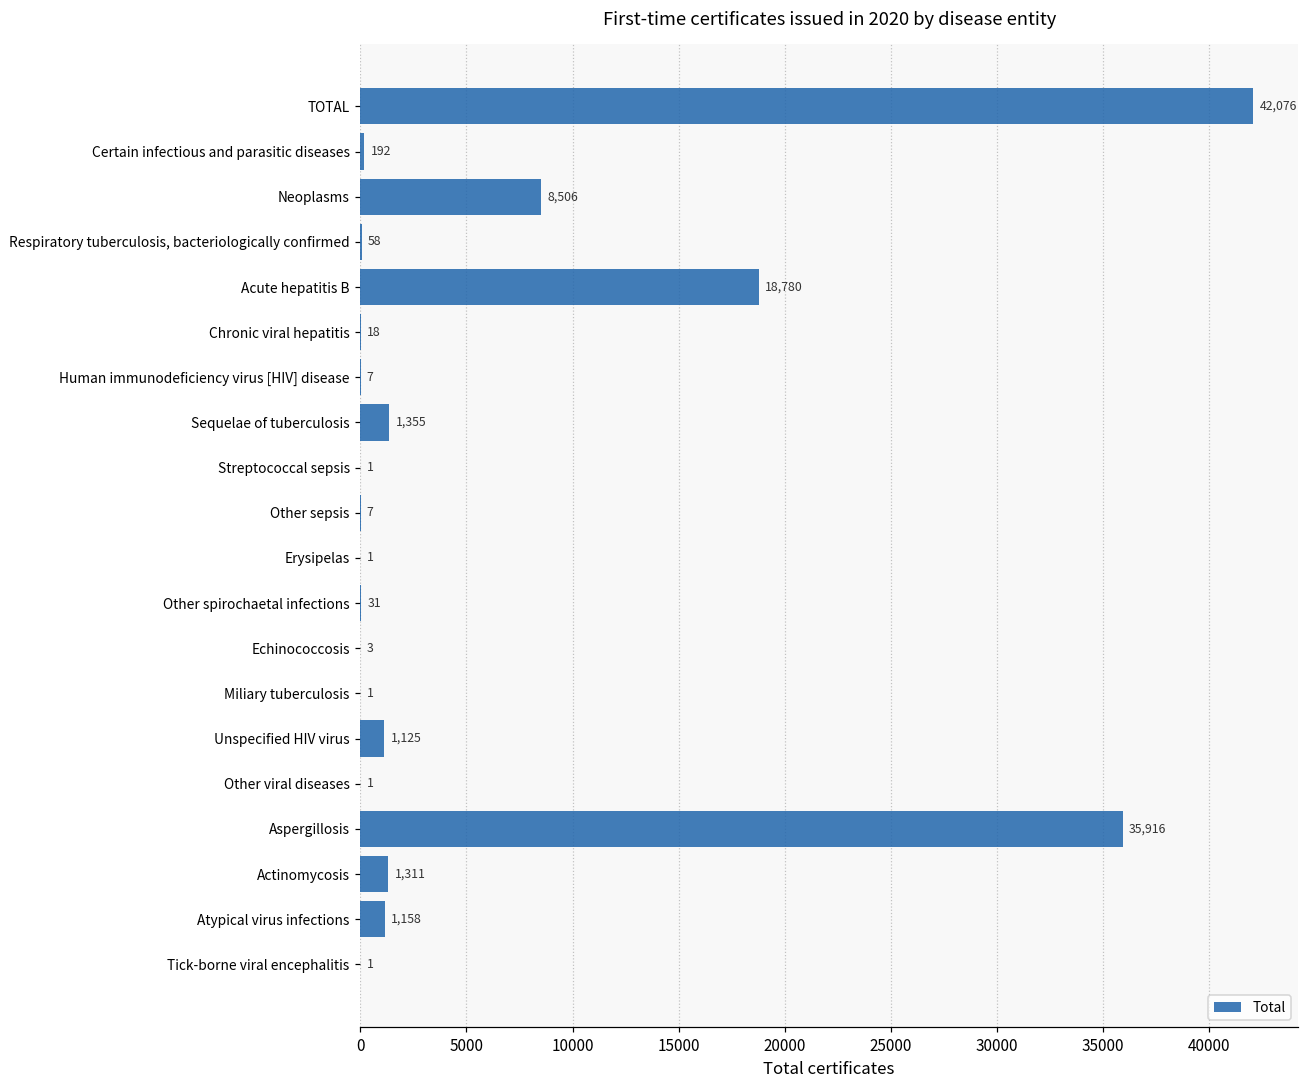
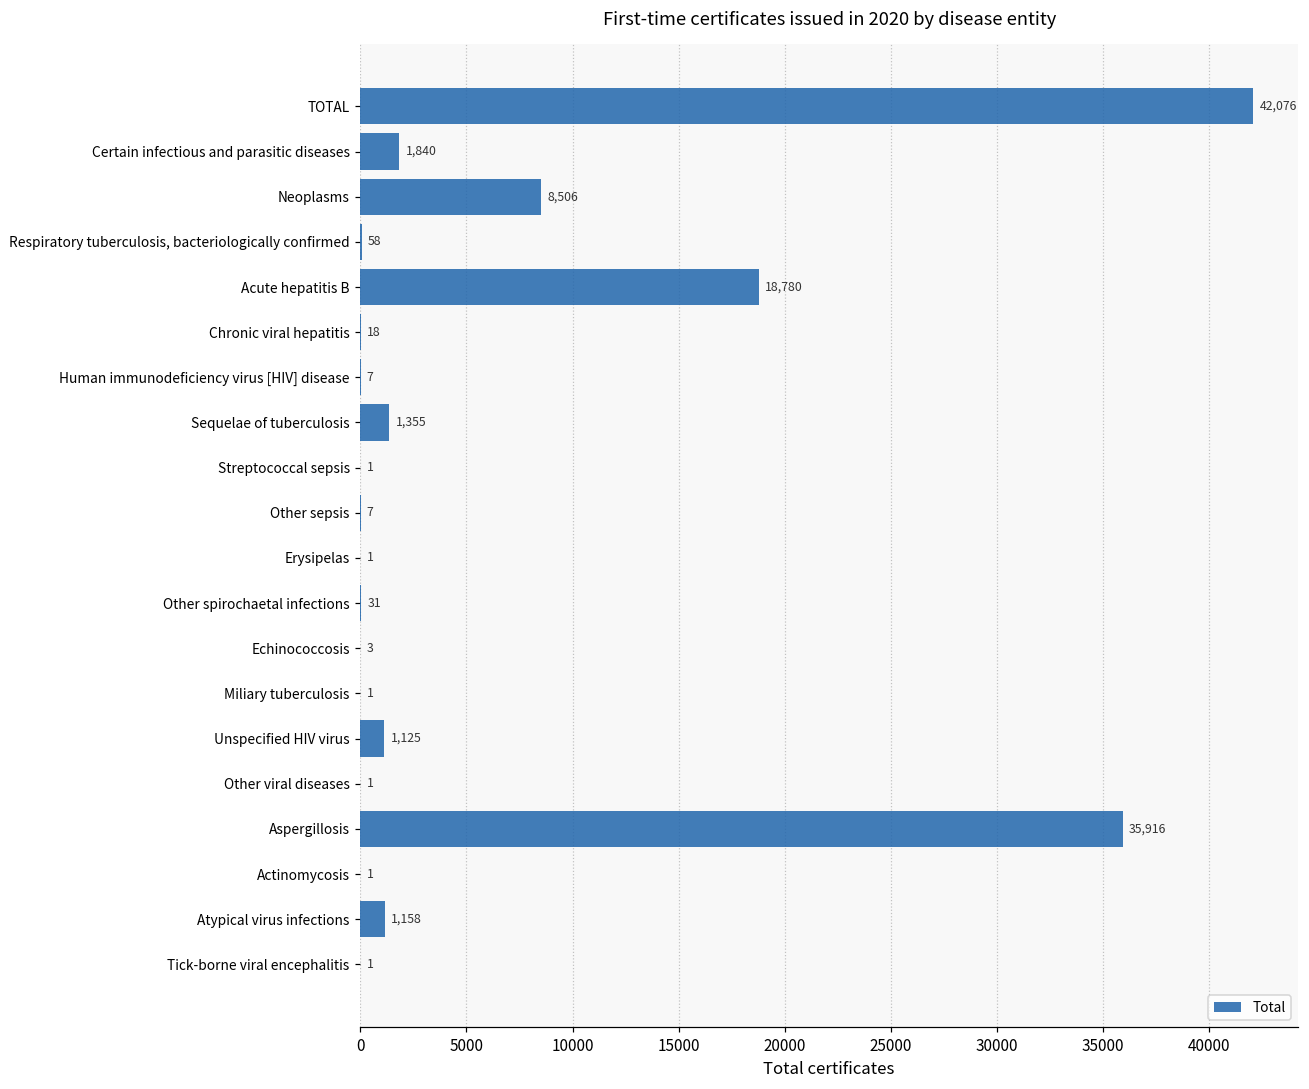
Certain infectious and parasitic diseases: 192 -> 1,840
Actinomycosis: 1,311 -> 1
